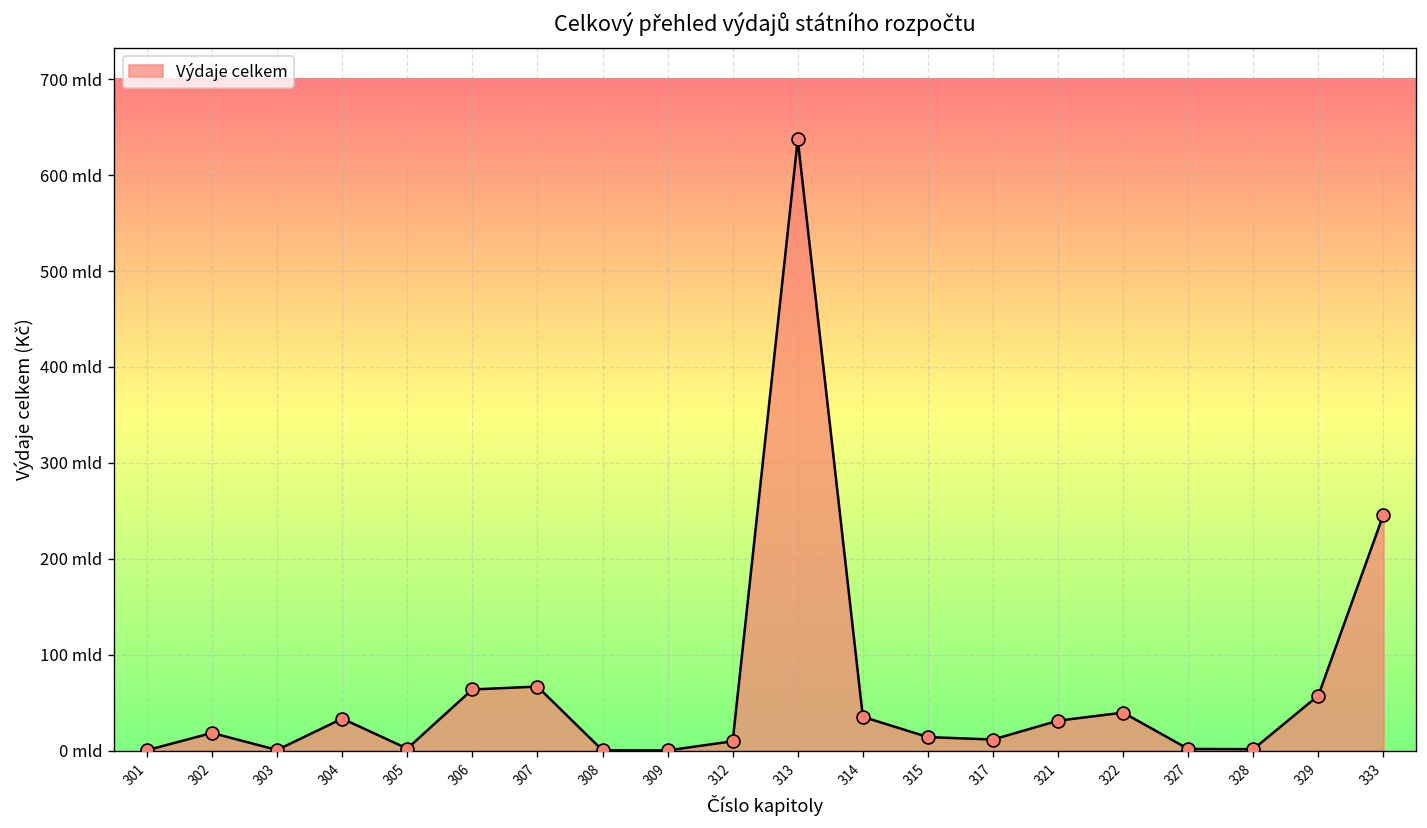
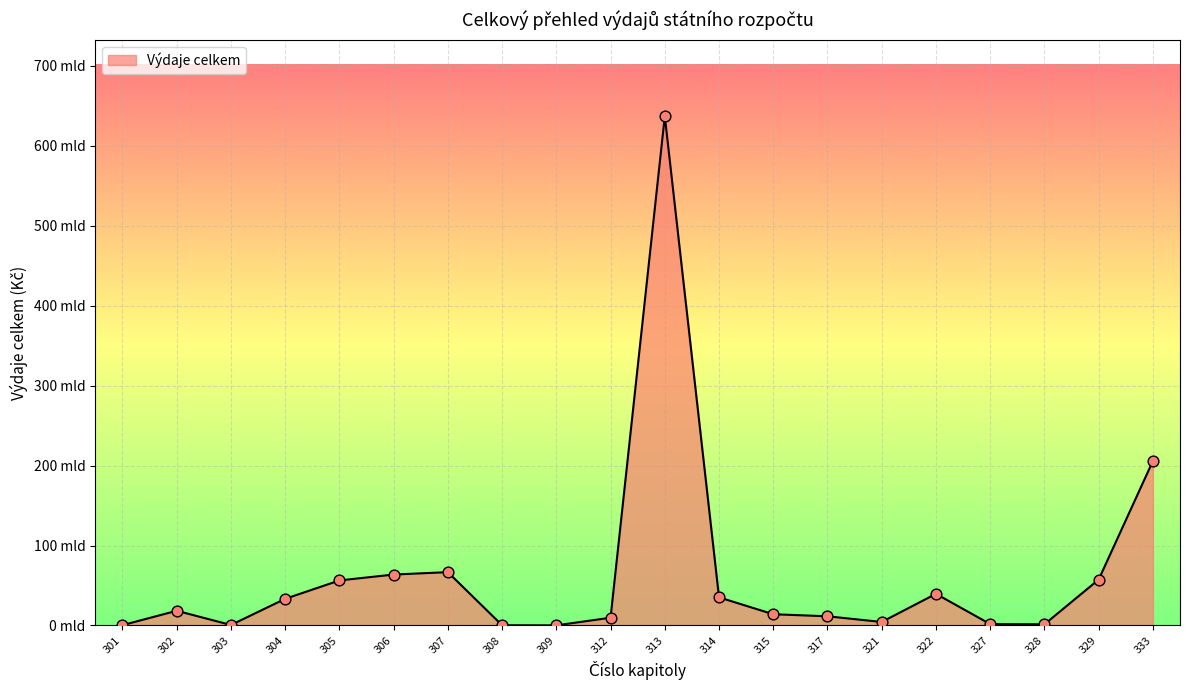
305: 0 mld -> 60 mld
321: 30 mld -> 0 mld
333: 250 mld -> 210 mld
